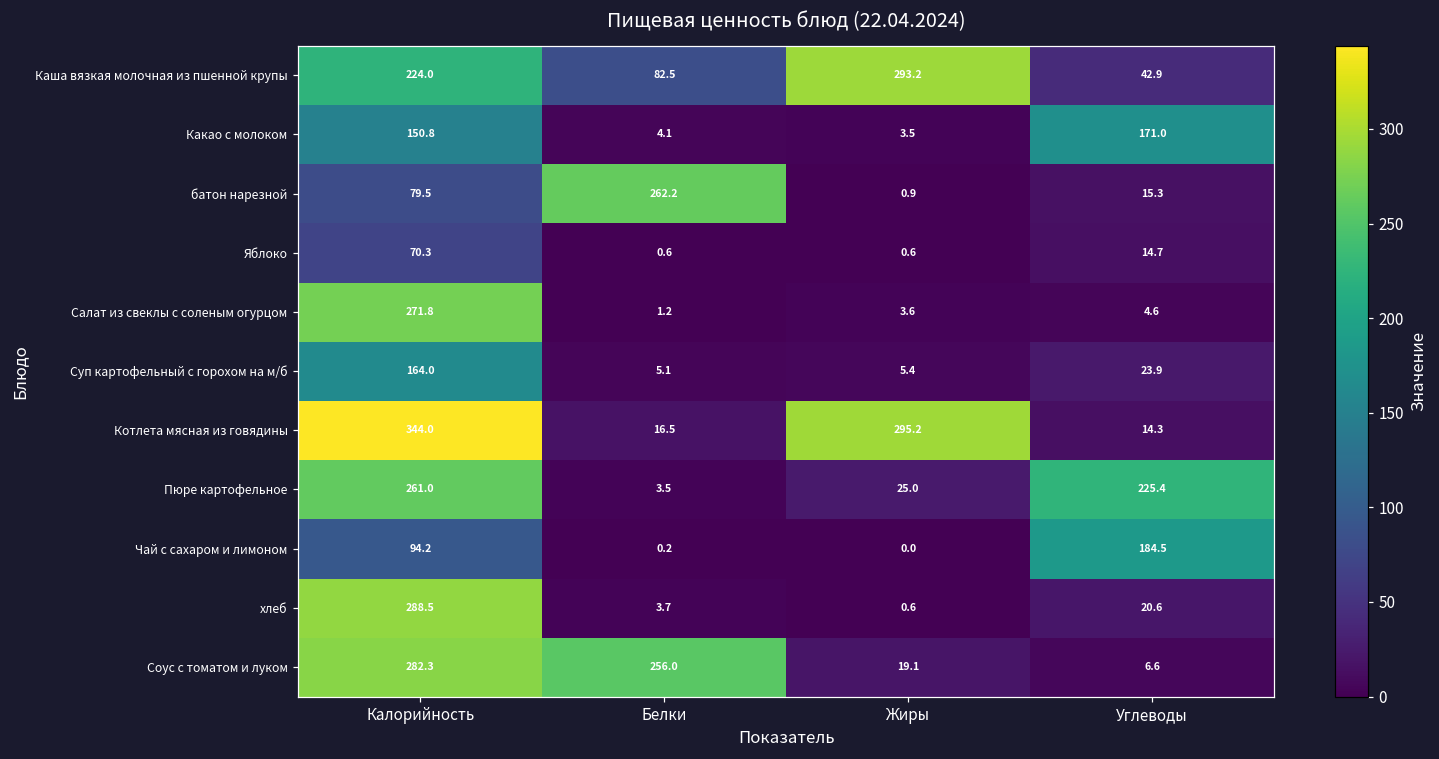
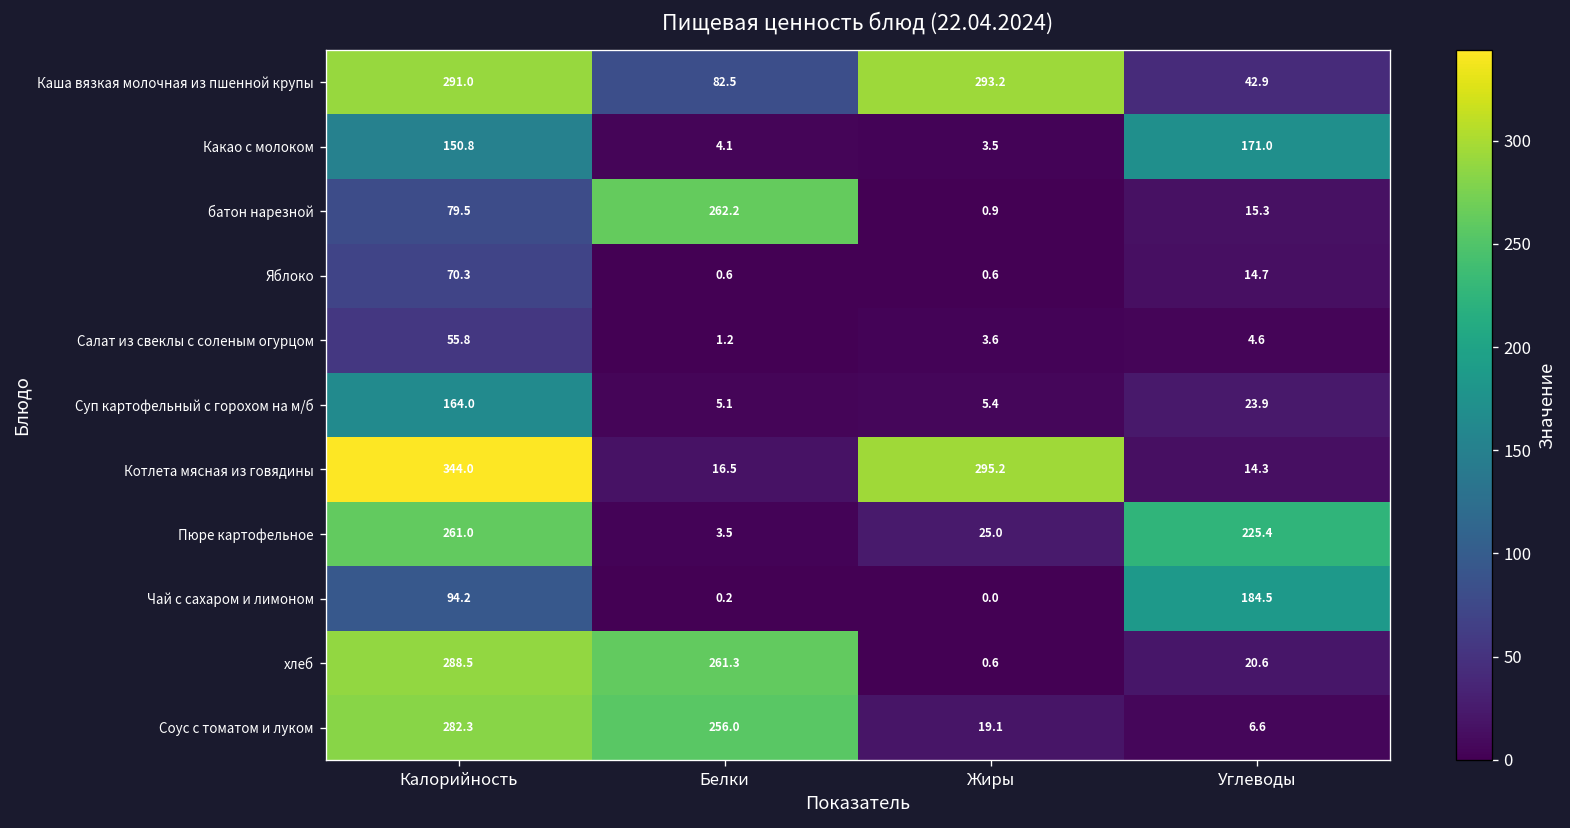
Каша вязкая молочная из пшенной крупы, Калорийность: 224.0 -> 291.0
Салат из свеклы с соленым огурцом, Калорийность: 271.8 -> 55.8
хлеб, Белки: 3.7 -> 261.3
